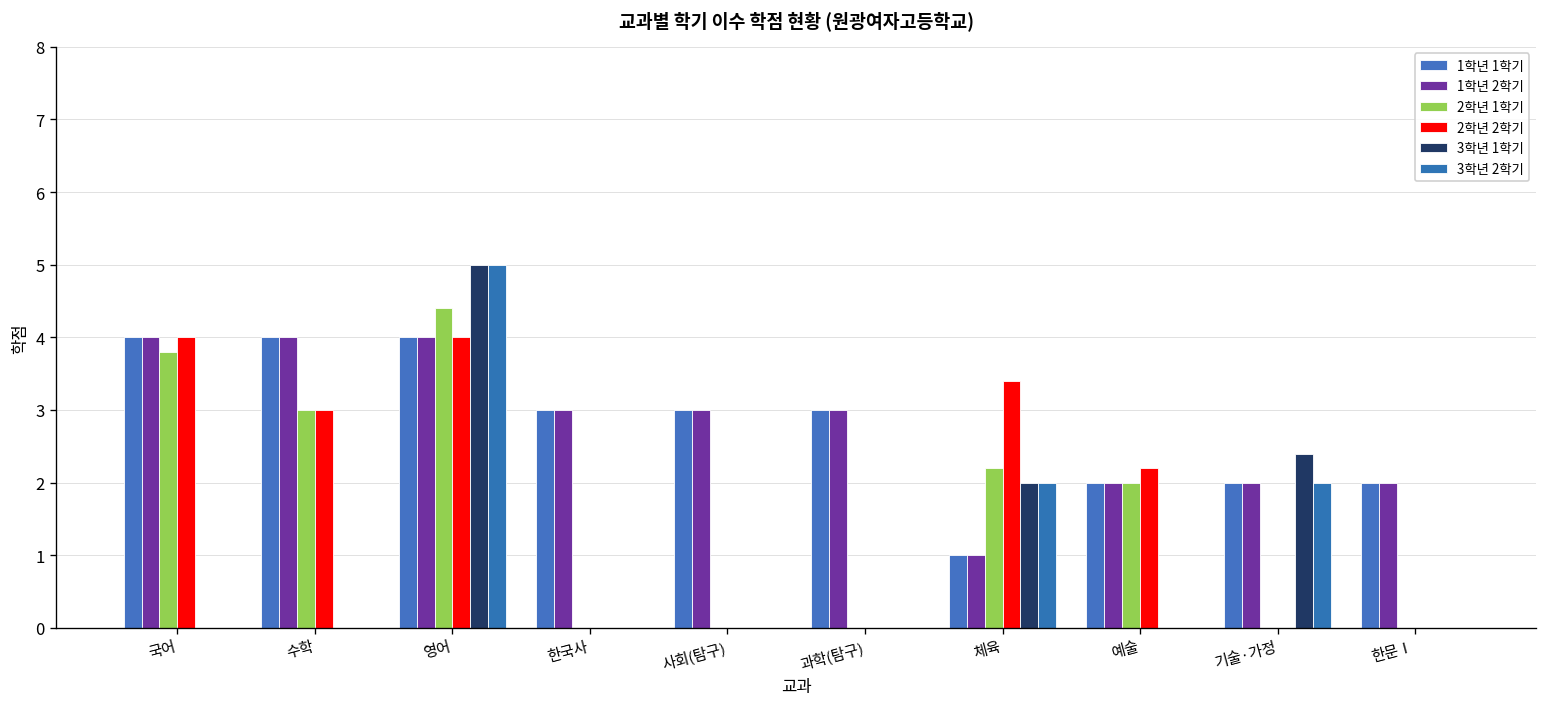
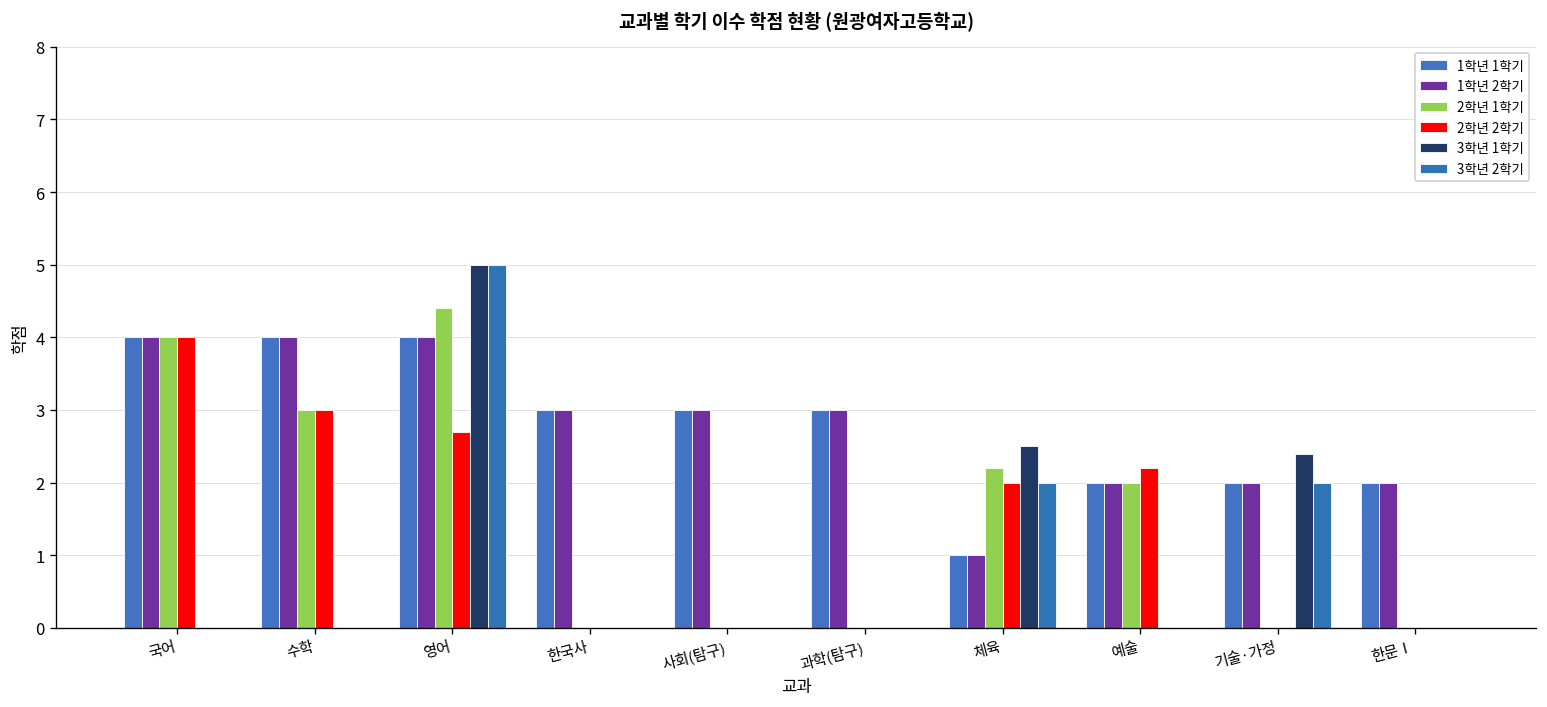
2학년 1학기, 국어: 3.8 -> 4.0
2학년 2학기, 영어: 4.0 -> 2.7
2학년 2학기, 체육: 3.4 -> 2.0
3학년 1학기, 체육: 2.0 -> 2.5
